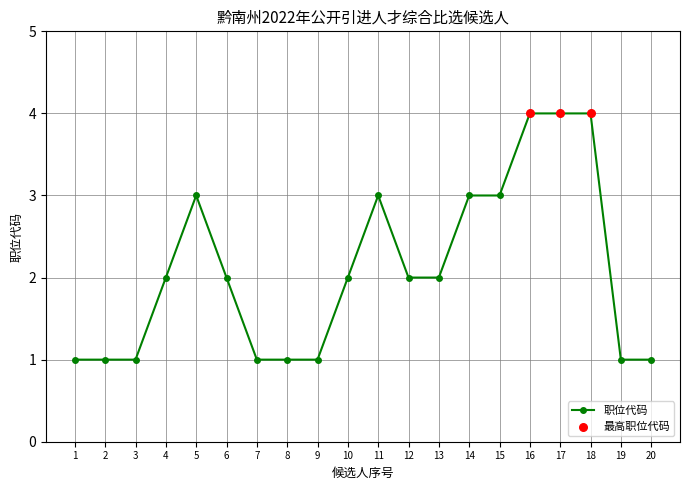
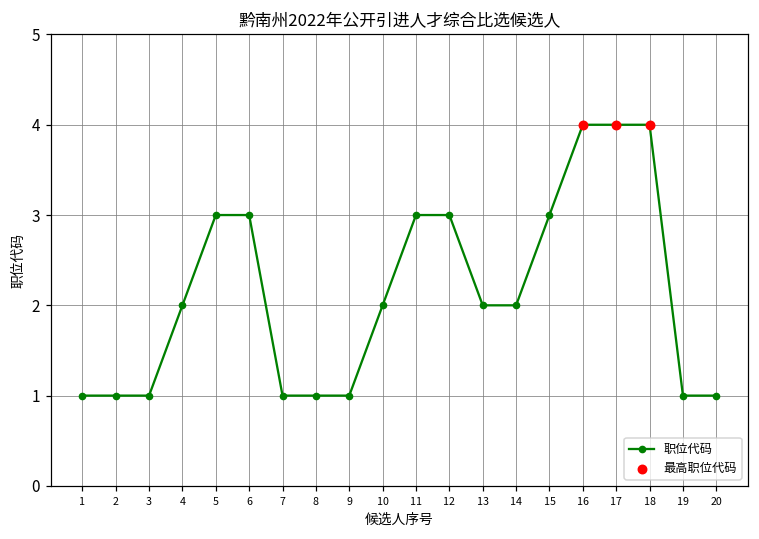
职位代码, 6: 2 -> 3
职位代码, 12: 2 -> 3
职位代码, 14: 3 -> 2
